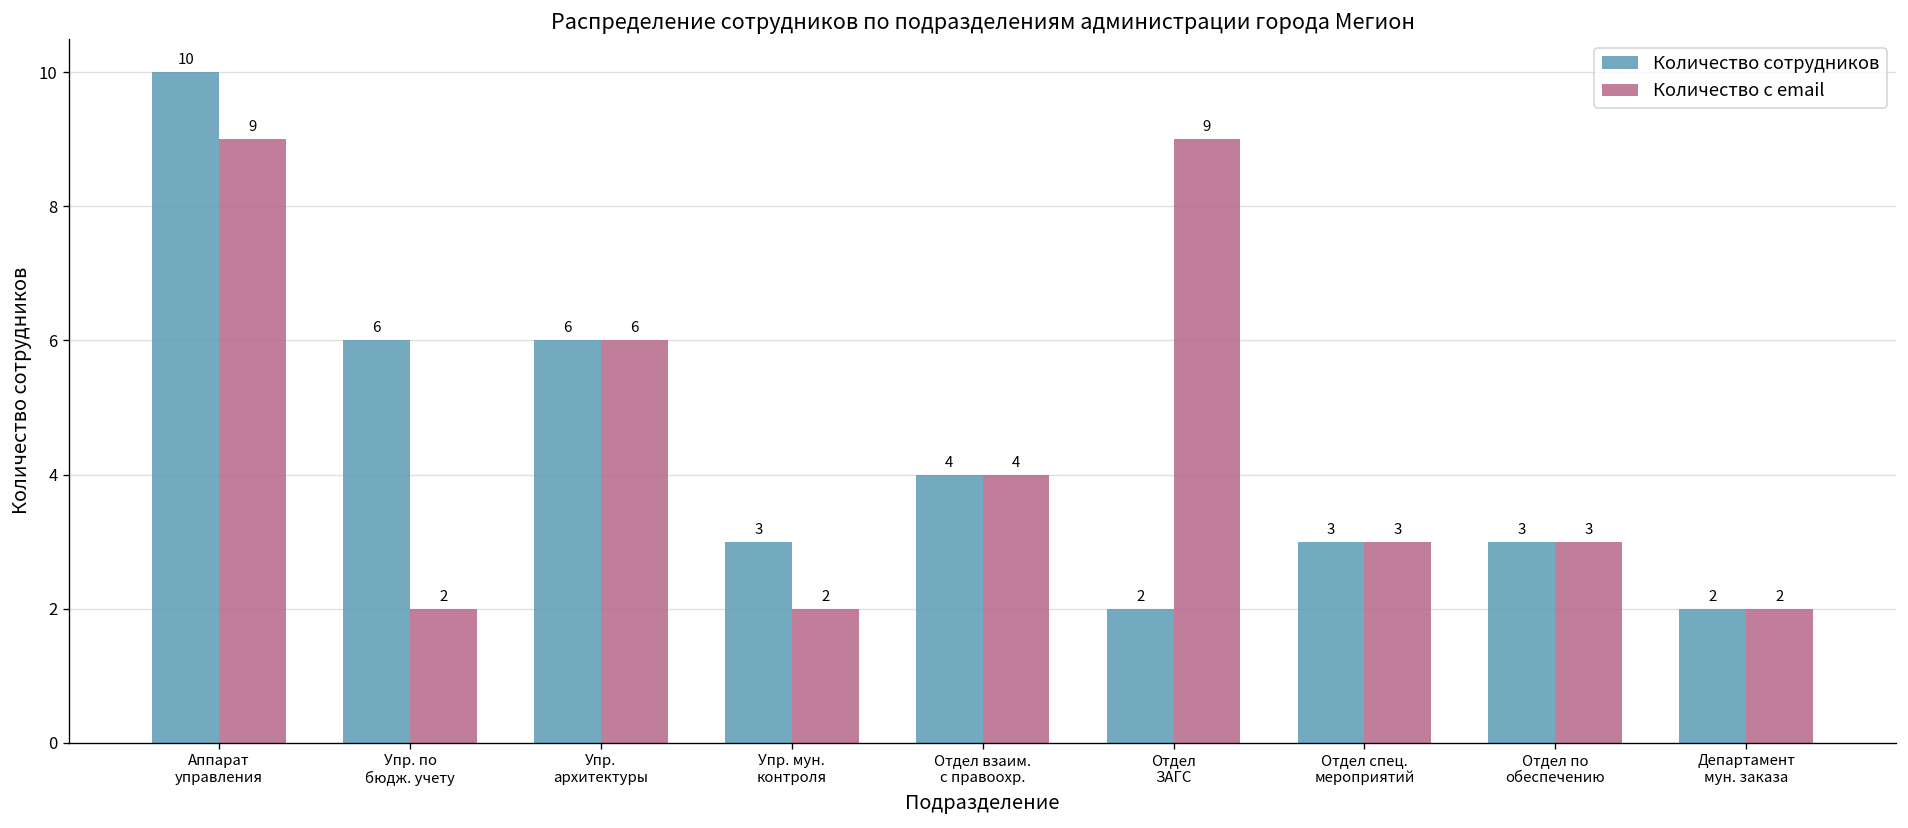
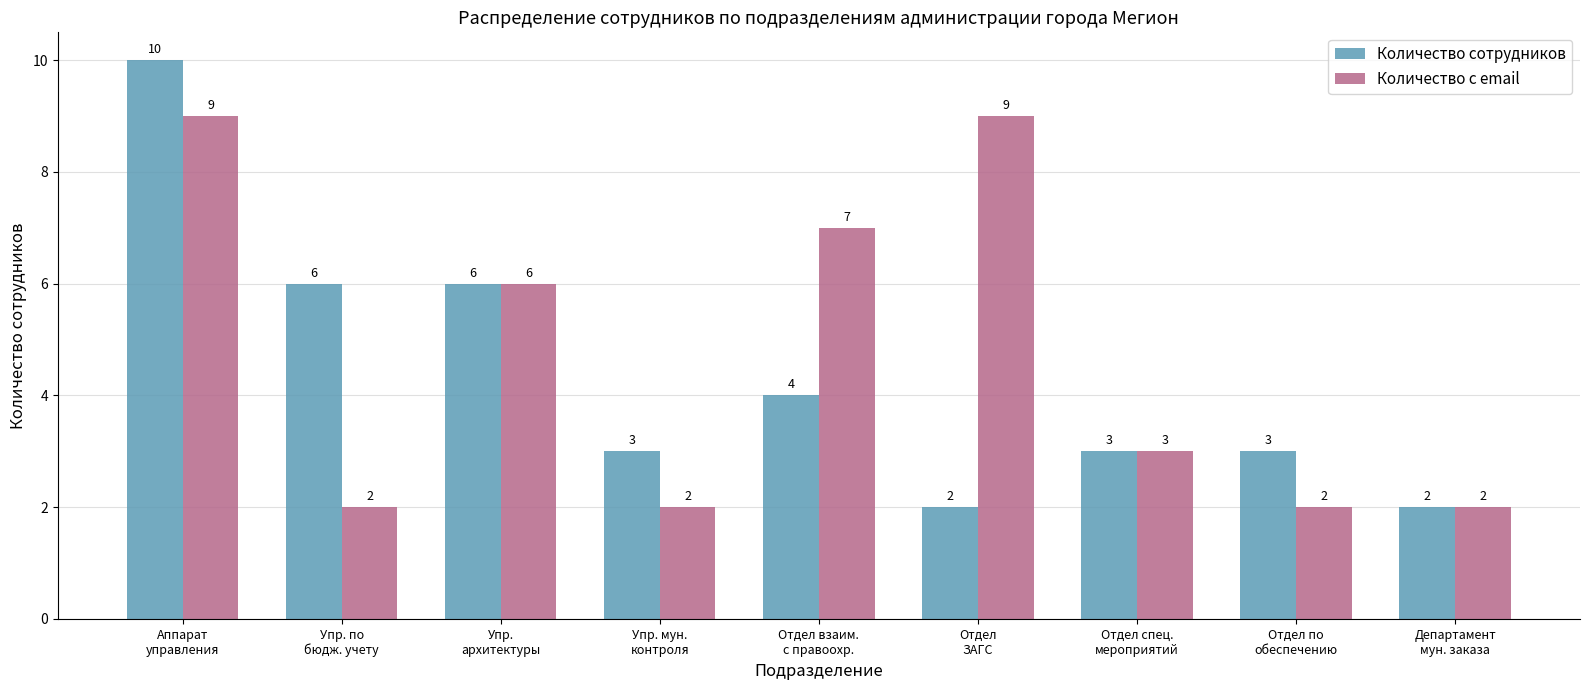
Количество с email, Отдел взаим. с правоохр.: 4 -> 7
Количество с email, Отдел по обеспечению: 3 -> 2
